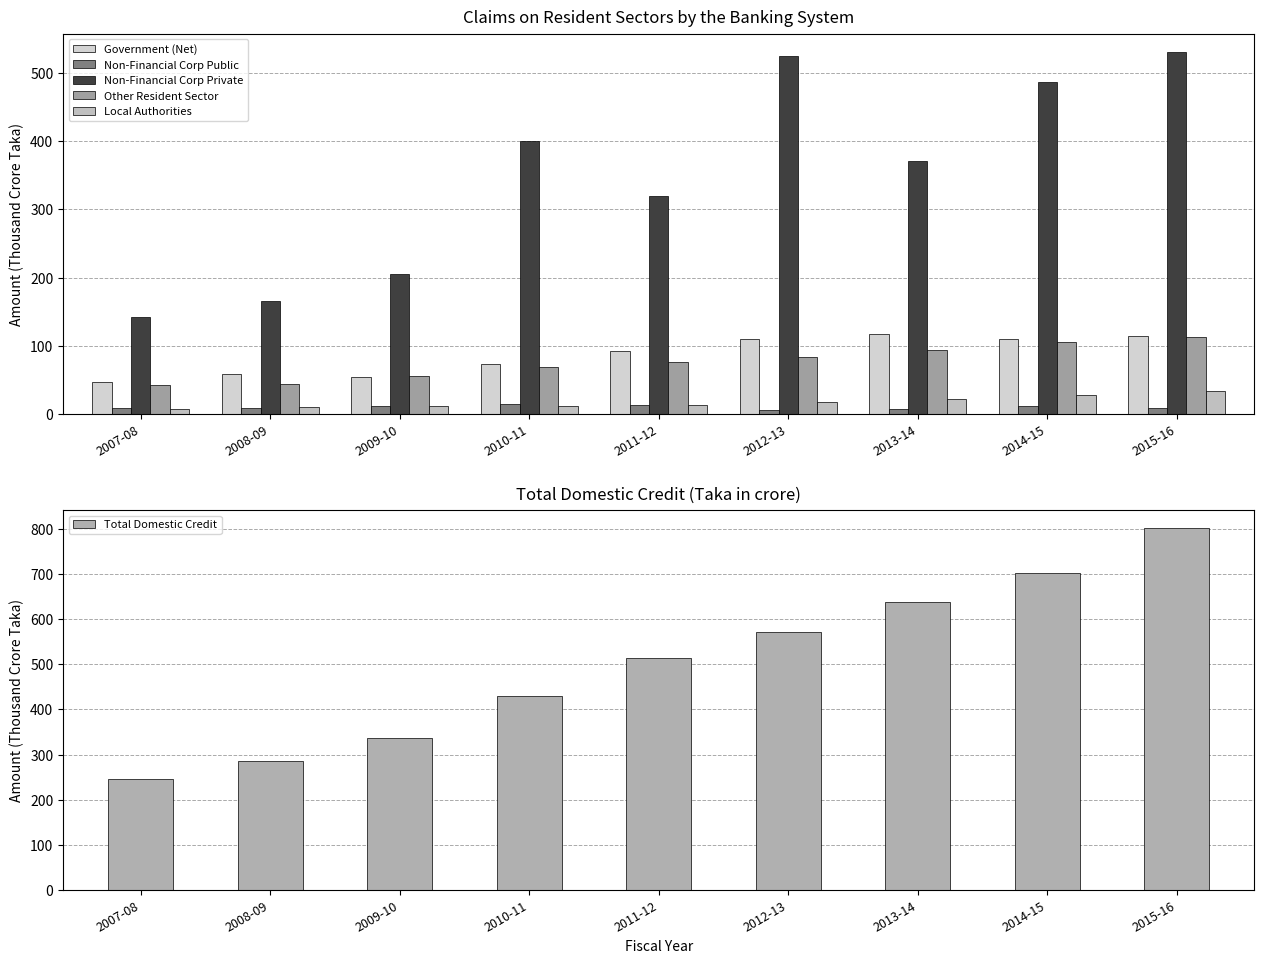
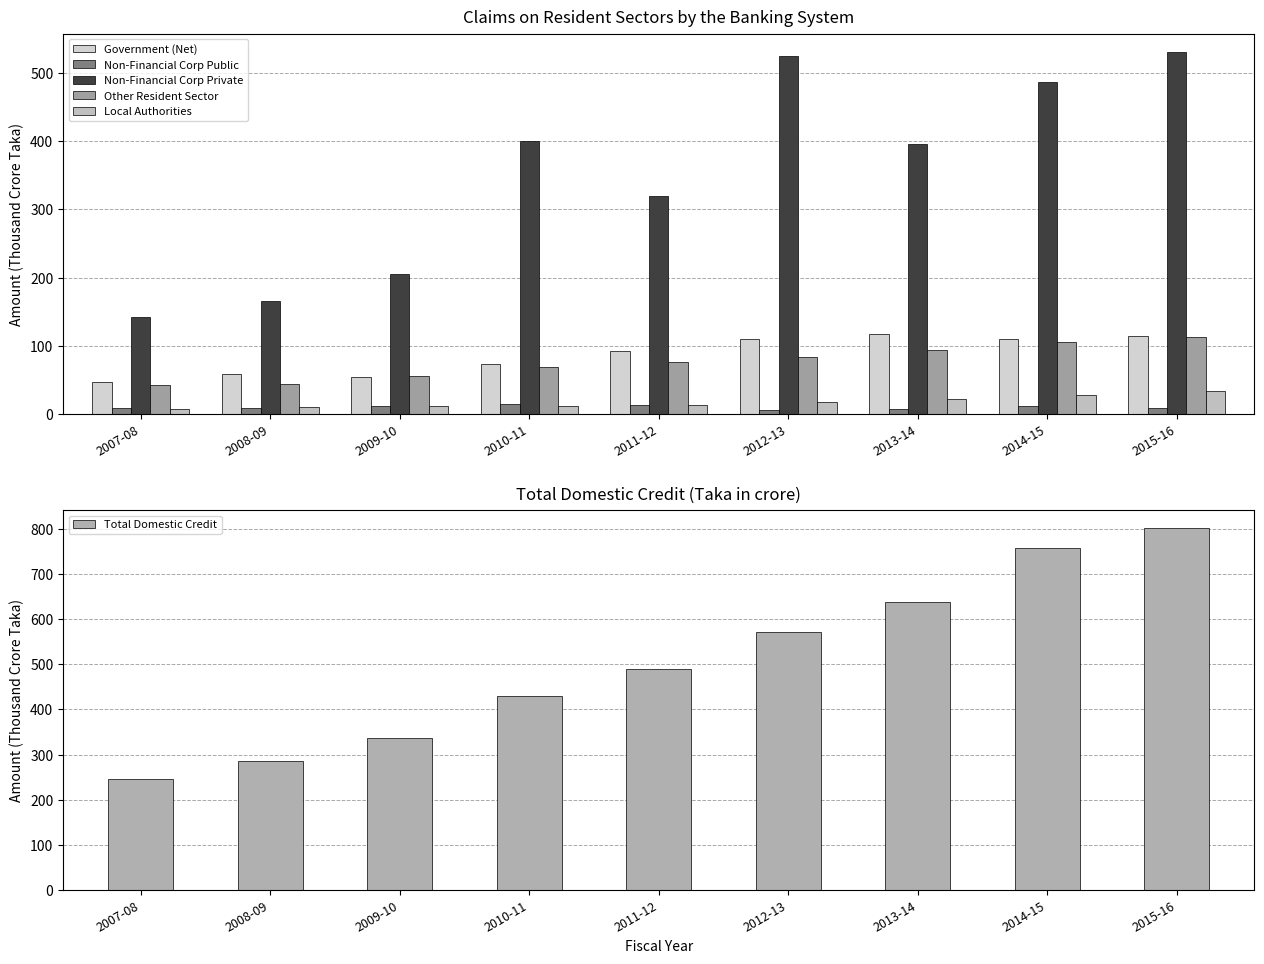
Claims on Resident Sectors by the Banking System, Non-Financial Corp Private, 2013-14: 370 -> 400
Total Domestic Credit (Taka in crore), 2011-12: 510 -> 490
Total Domestic Credit (Taka in crore), 2014-15: 700 -> 760
